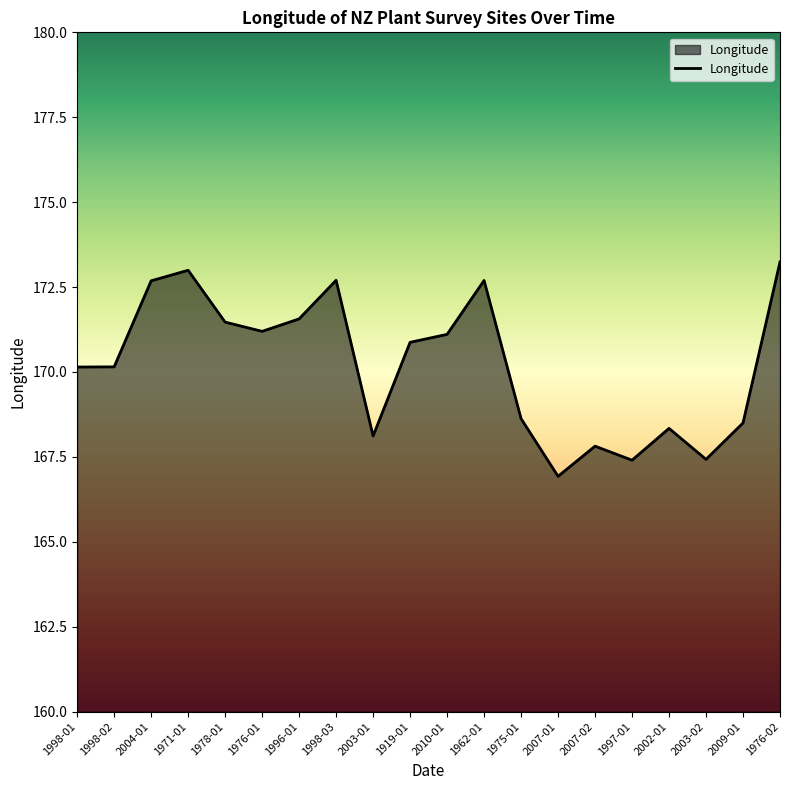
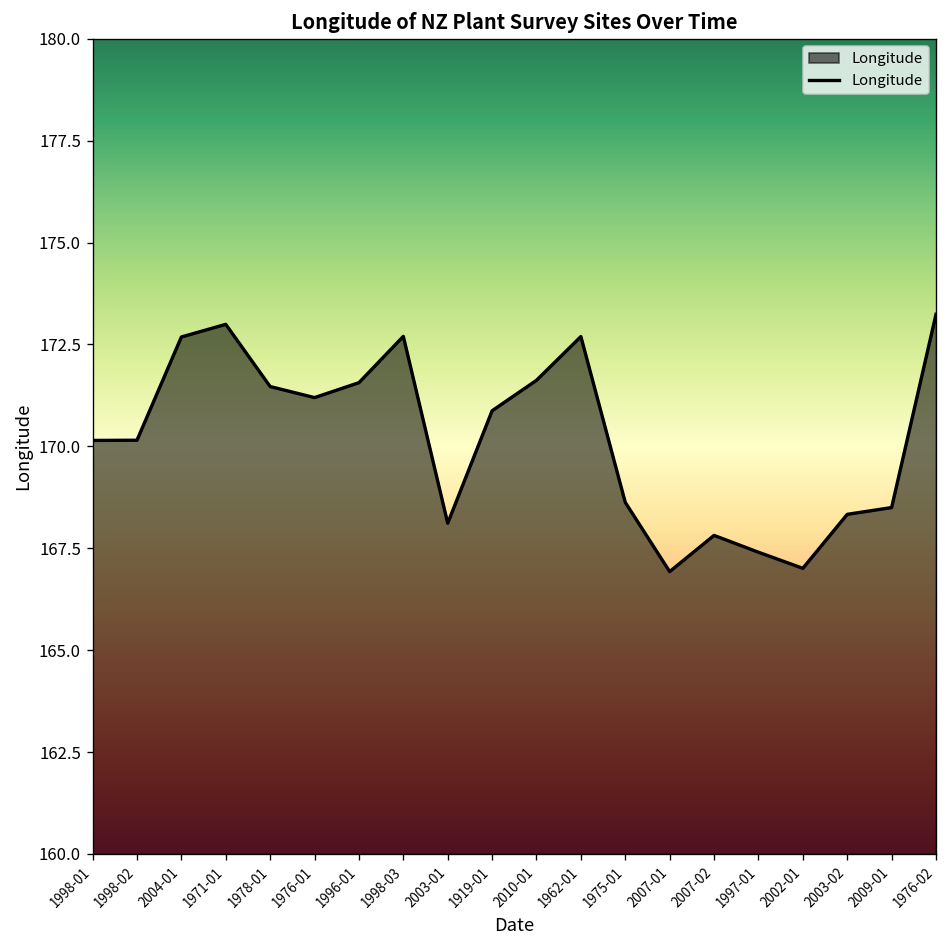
2010-01: 171.1 -> 171.6
2002-01: 168.3 -> 167.0
2003-02: 167.4 -> 168.3
